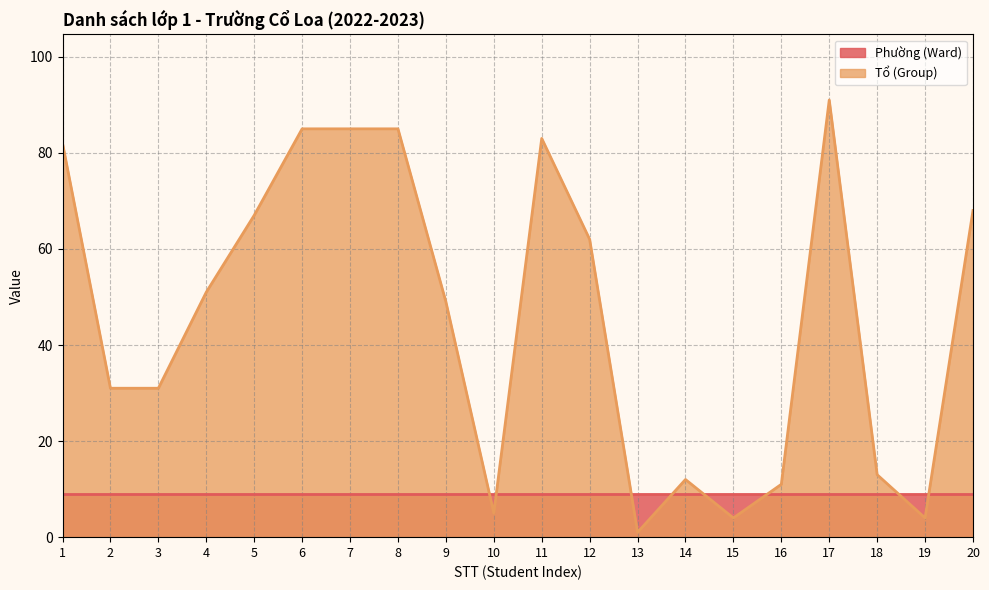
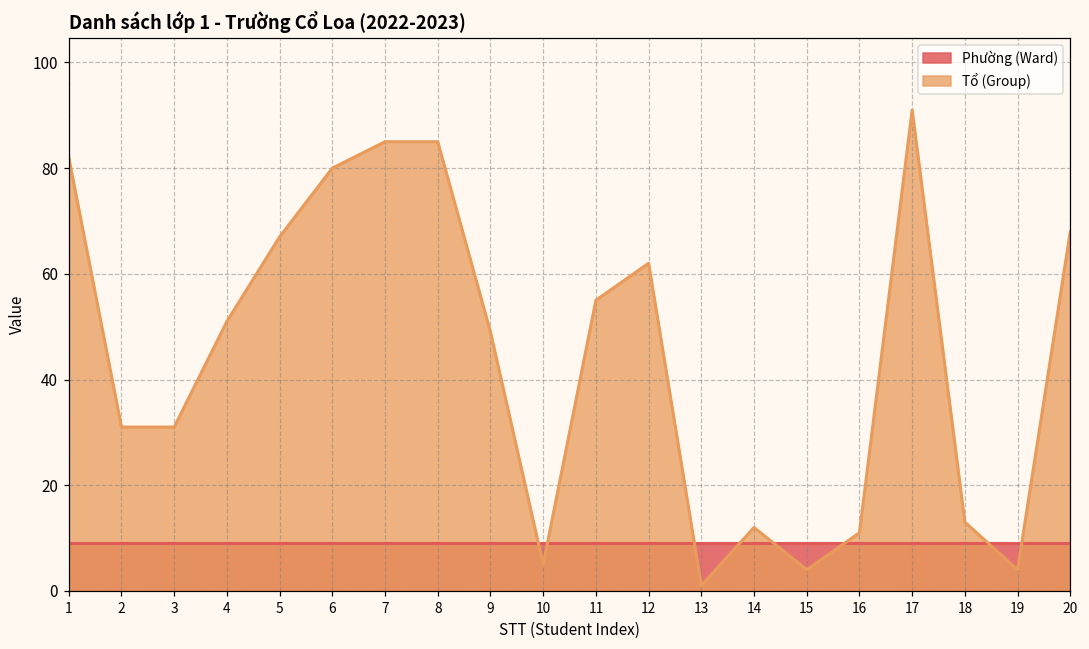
Tổ (Group), 6: 85 -> 80
Tổ (Group), 11: 83 -> 55
